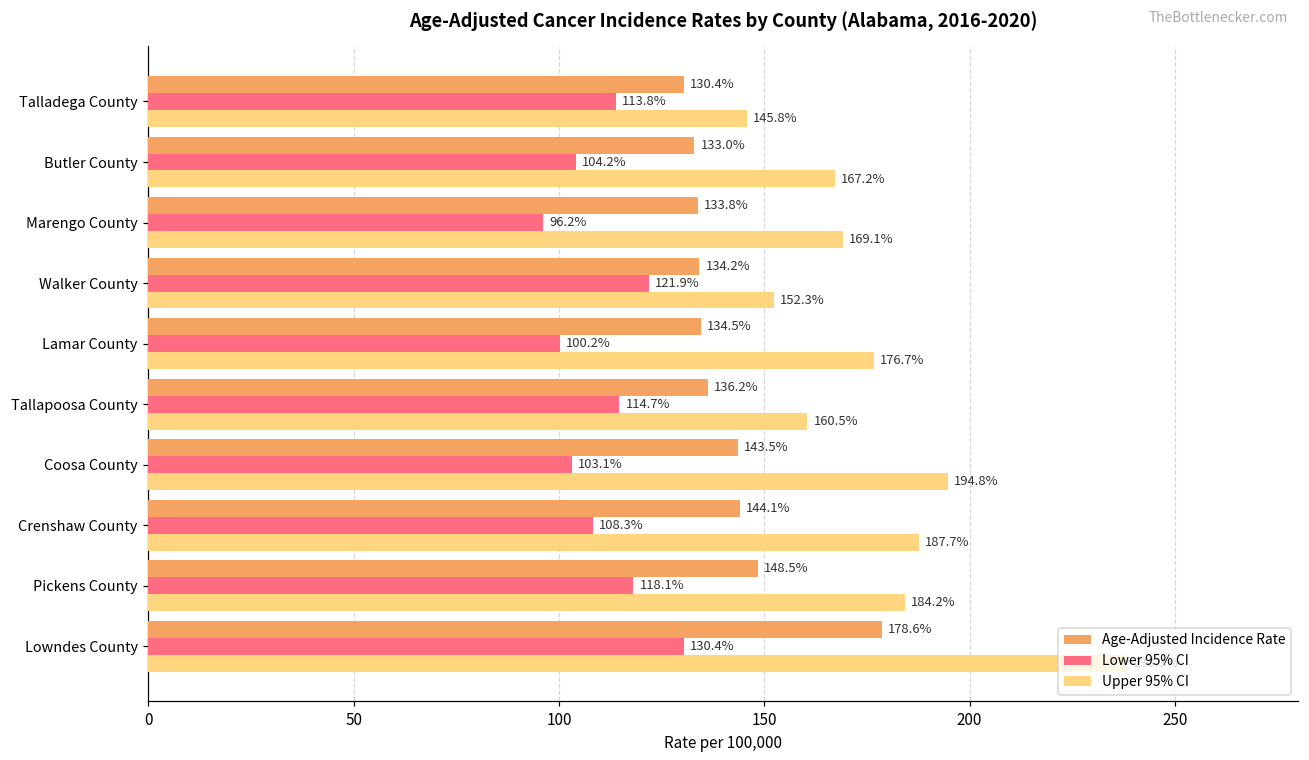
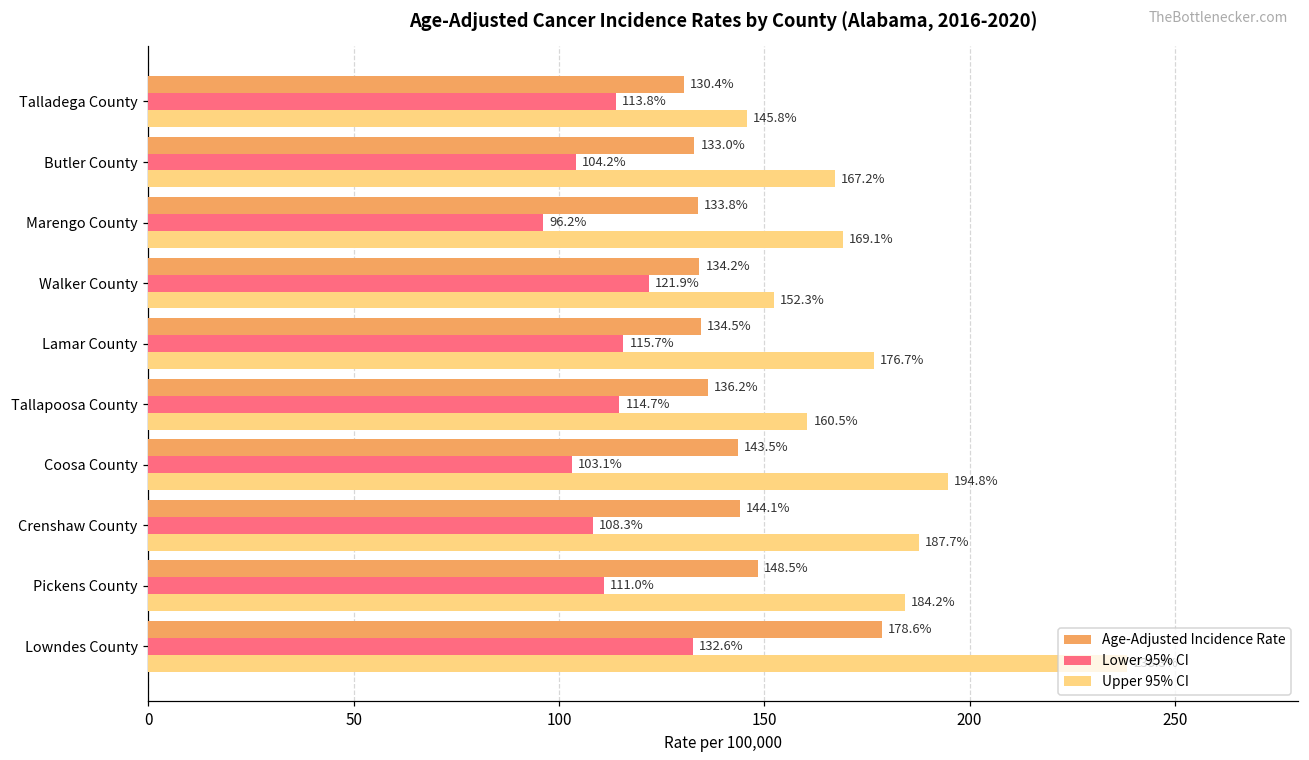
Lower 95% CI, Lamar County: 100.2% -> 115.7%
Lower 95% CI, Pickens County: 118.1% -> 111.0%
Lower 95% CI, Lowndes County: 130.4% -> 132.6%
